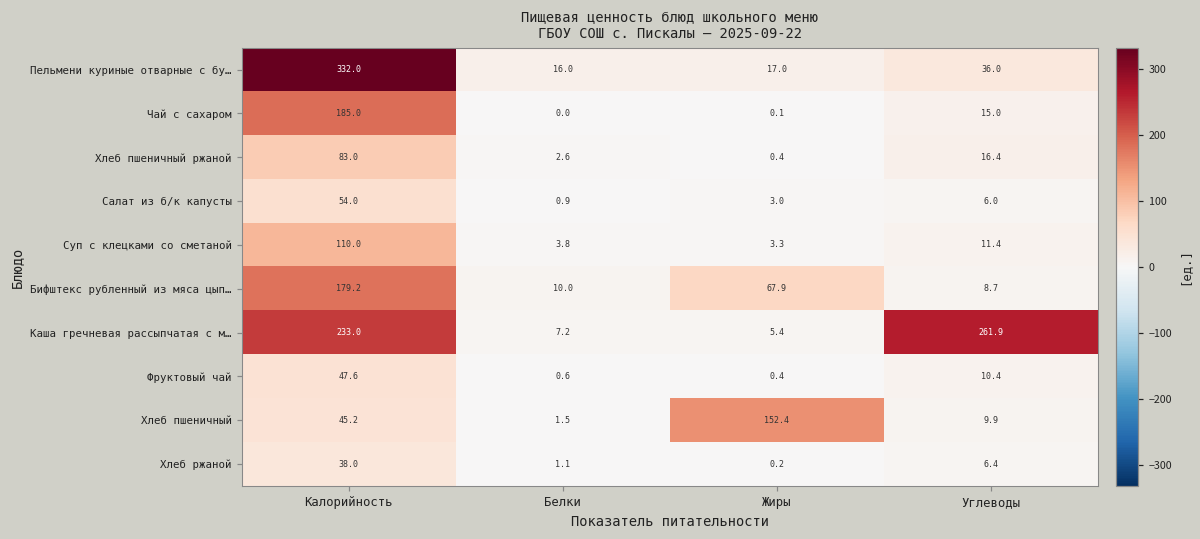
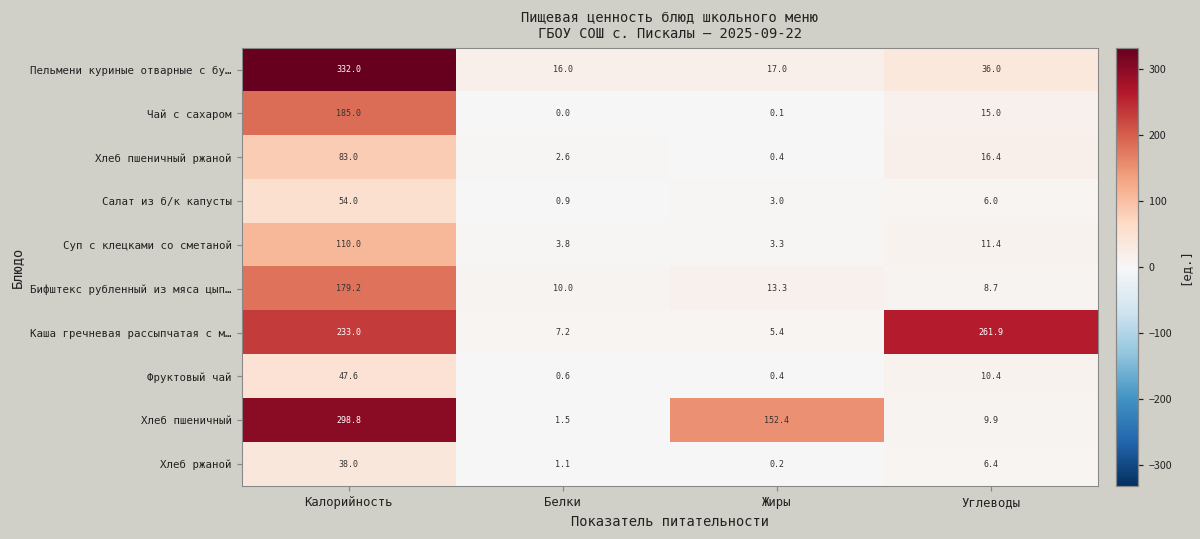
Бифштекс рубленный из мяса цып…, Жиры: 67.9 -> 13.3
Хлеб пшеничный, Калорийность: 45.2 -> 298.8
